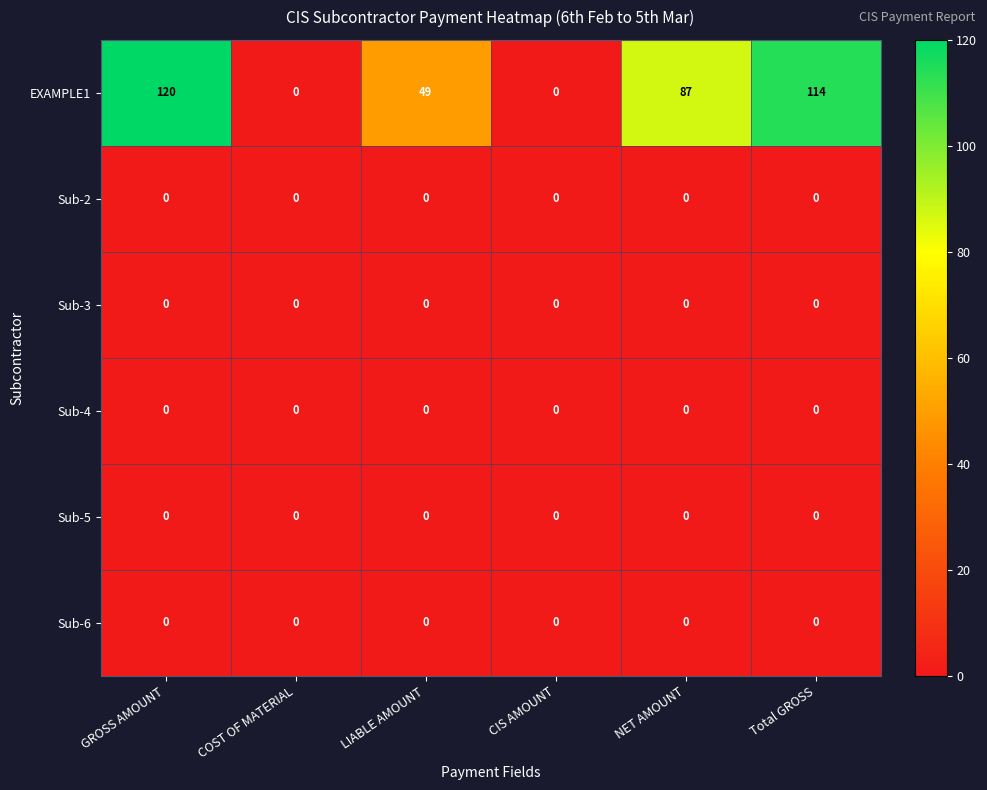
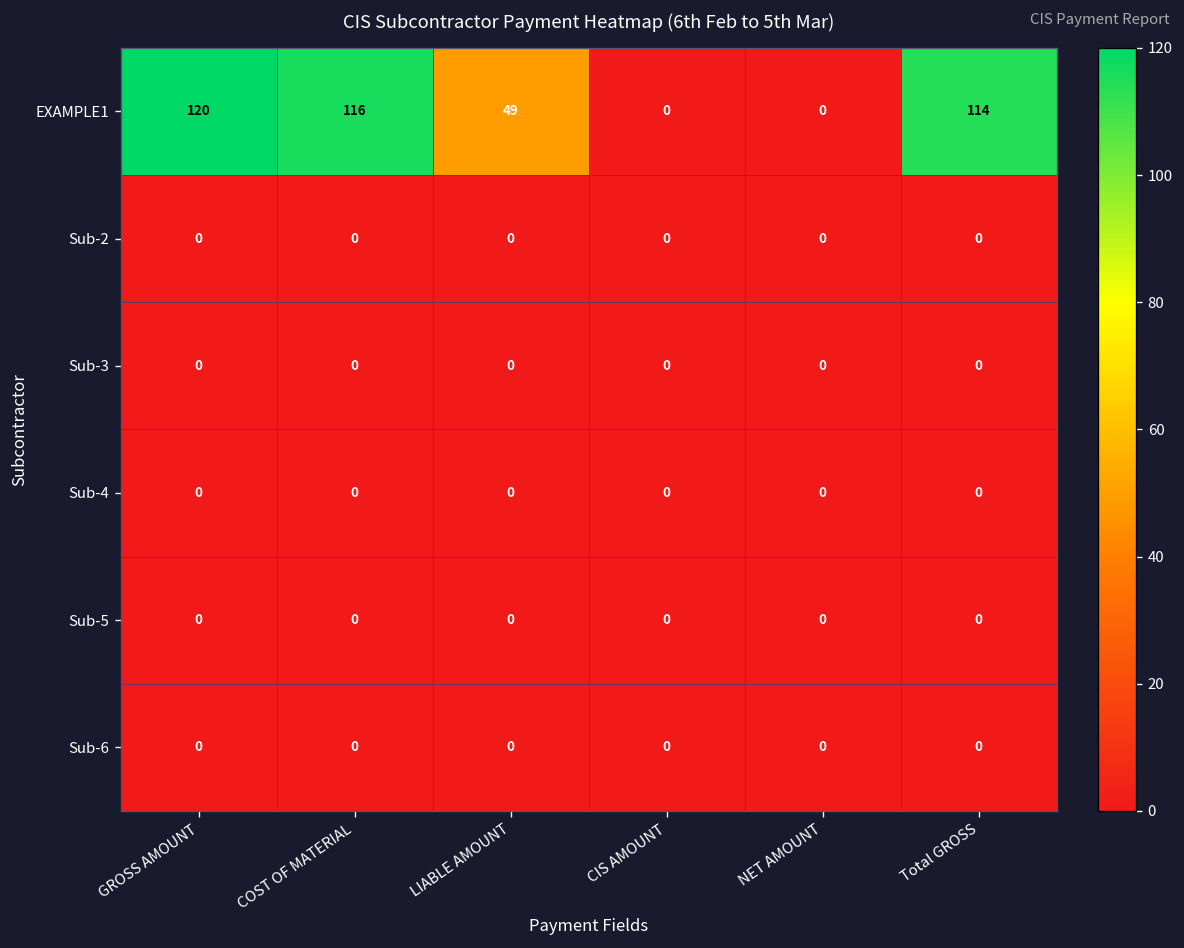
EXAMPLE1, COST OF MATERIAL: 0 -> 116
EXAMPLE1, NET AMOUNT: 87 -> 0
